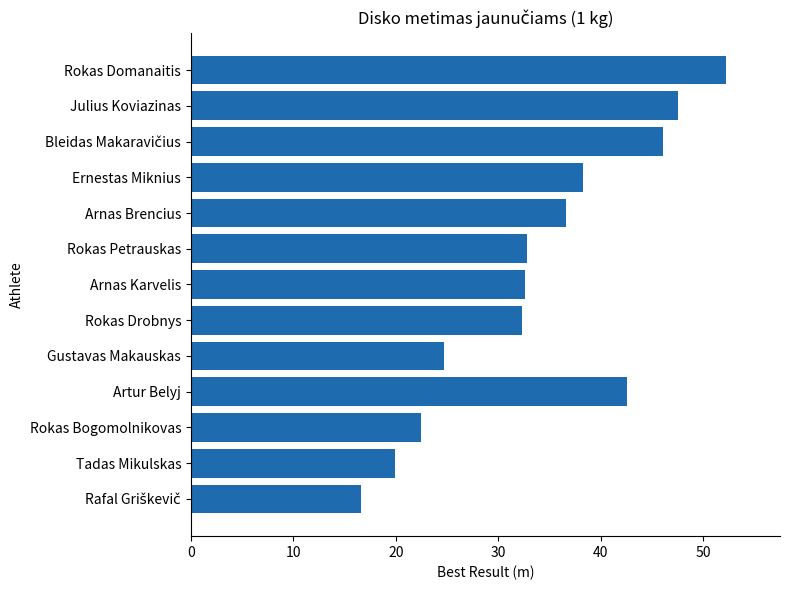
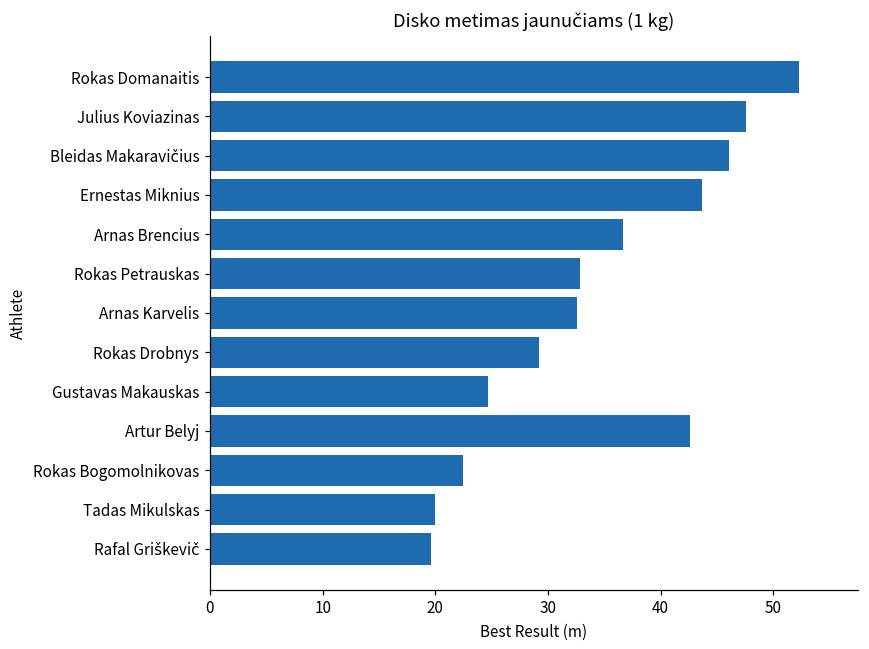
Ernestas Miknius: 38.3 -> 43.7
Rokas Drobnys: 32.3 -> 29.2
Rafal Griškevič: 16.6 -> 19.6
